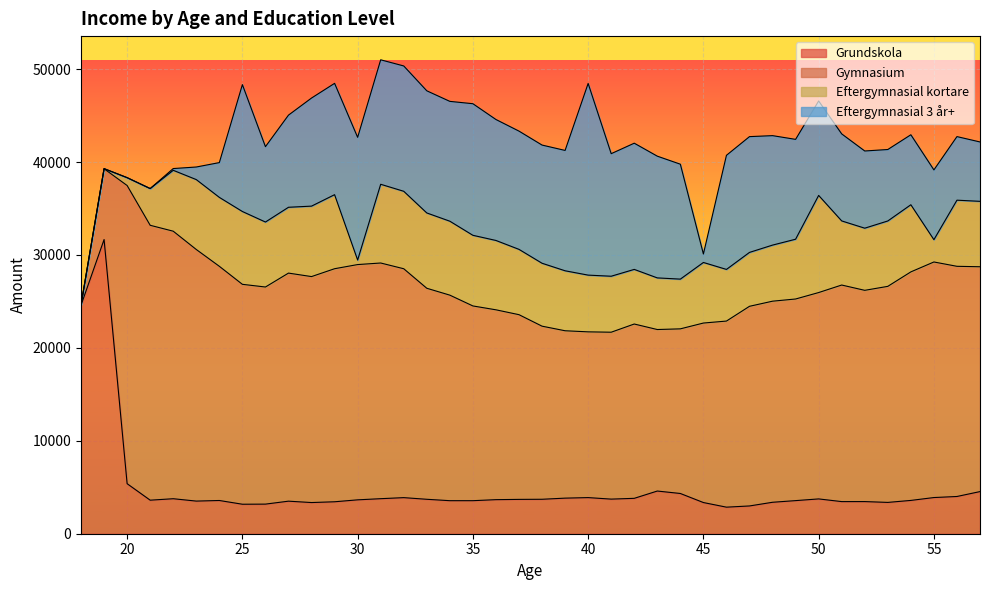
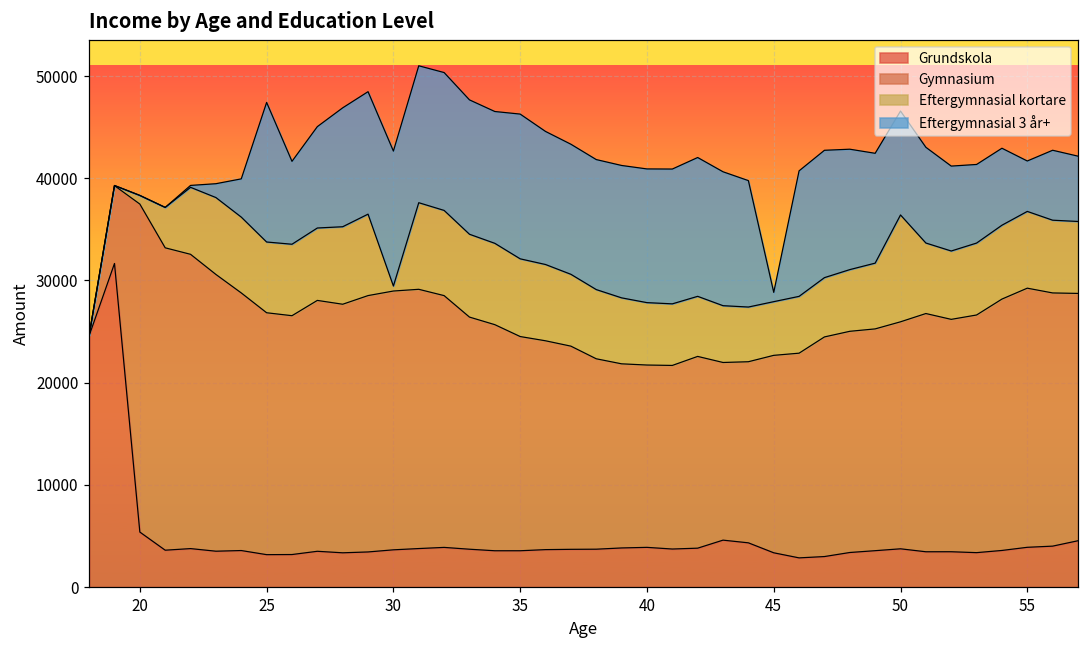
Eftergymnasial kortare, 25: 8000 -> 7000
Eftergymnasial 3 år+, 40: 21000 -> 13000
Eftergymnasial kortare, 45: 7000 -> 5000
Eftergymnasial kortare, 55: 2000 -> 8000
Eftergymnasial 3 år+, 55: 8000 -> 5000
